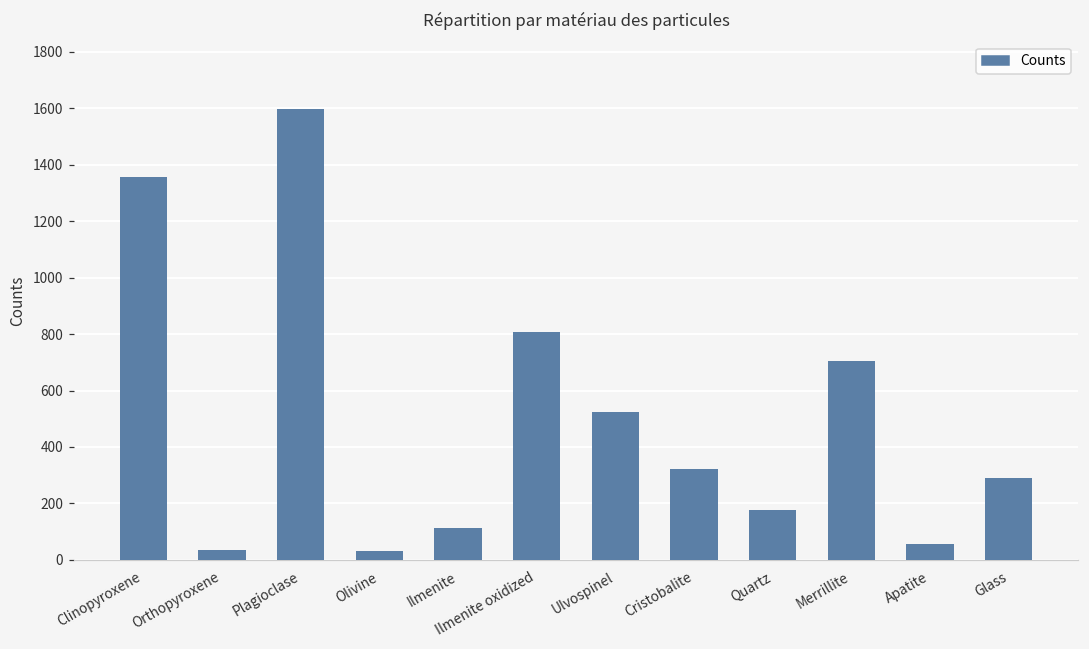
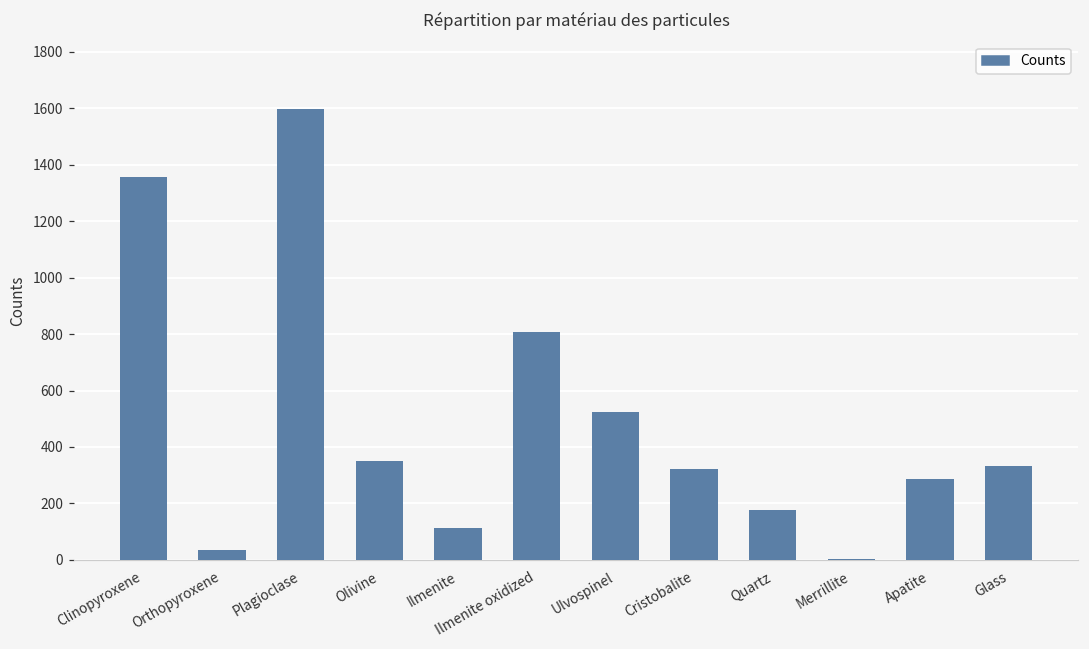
Olivine: 30 -> 350
Merrillite: 710 -> 0
Apatite: 60 -> 290
Glass: 290 -> 330
